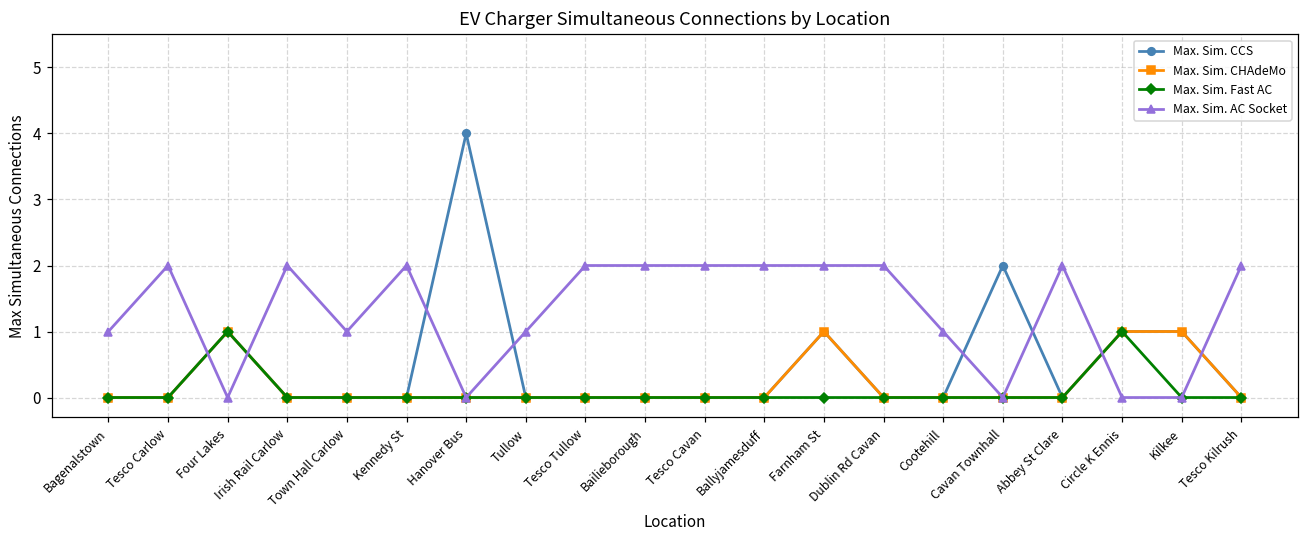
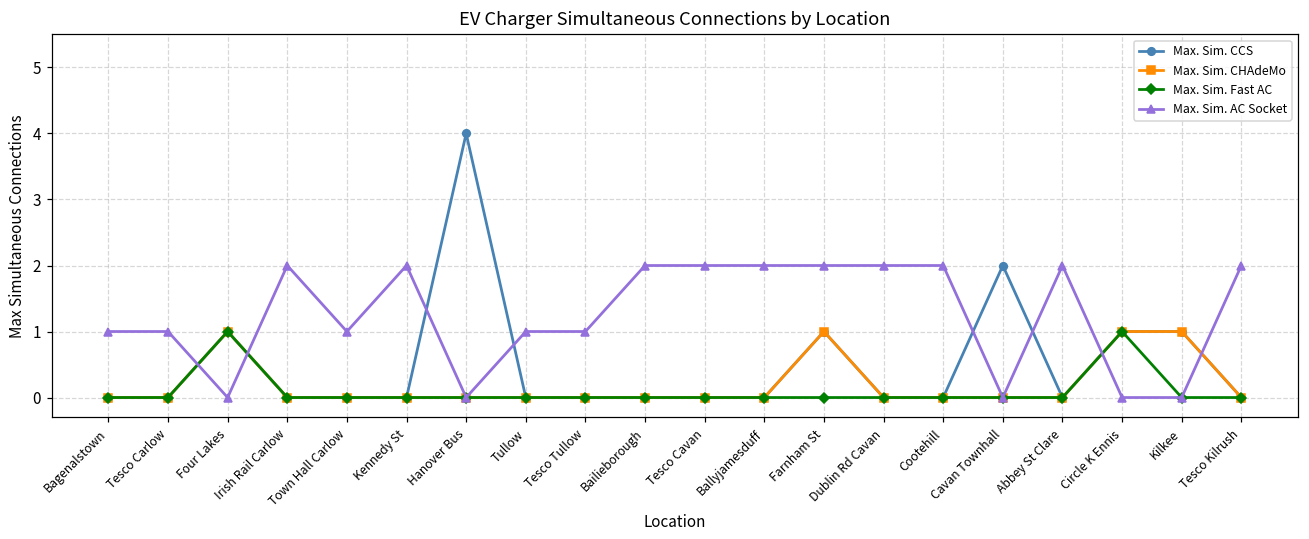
Max. Sim. AC Socket, Tesco Carlow: 2 -> 1
Max. Sim. AC Socket, Tesco Tullow: 2 -> 1
Max. Sim. AC Socket, Cootehill: 1 -> 2
